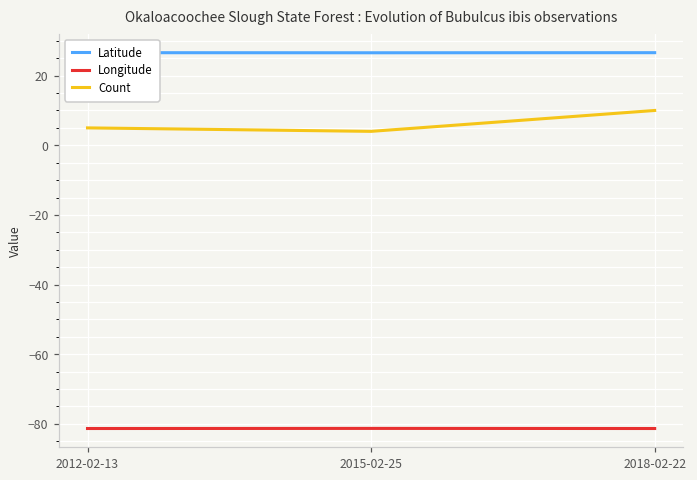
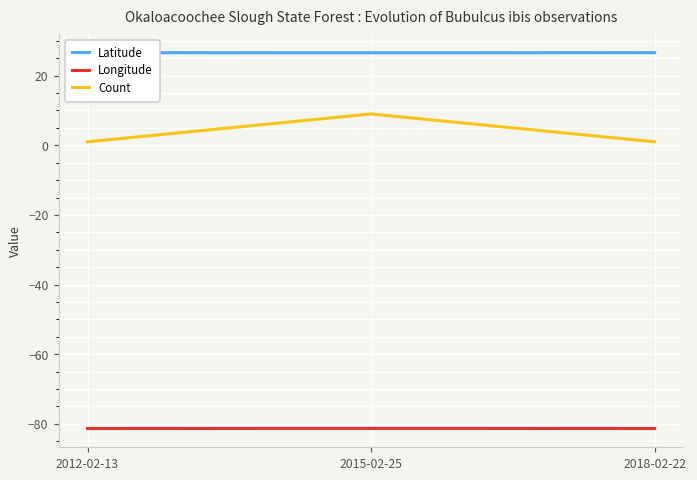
Count, 2012-02-13: 5 -> 1
Count, 2015-02-25: 4 -> 9
Count, 2018-02-22: 10 -> 1
